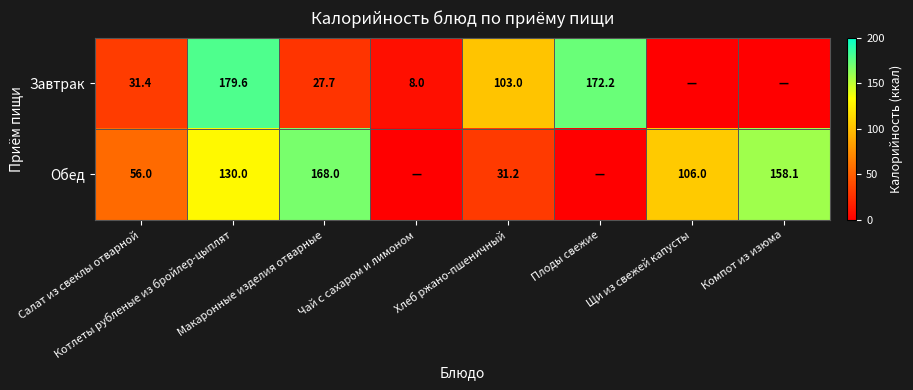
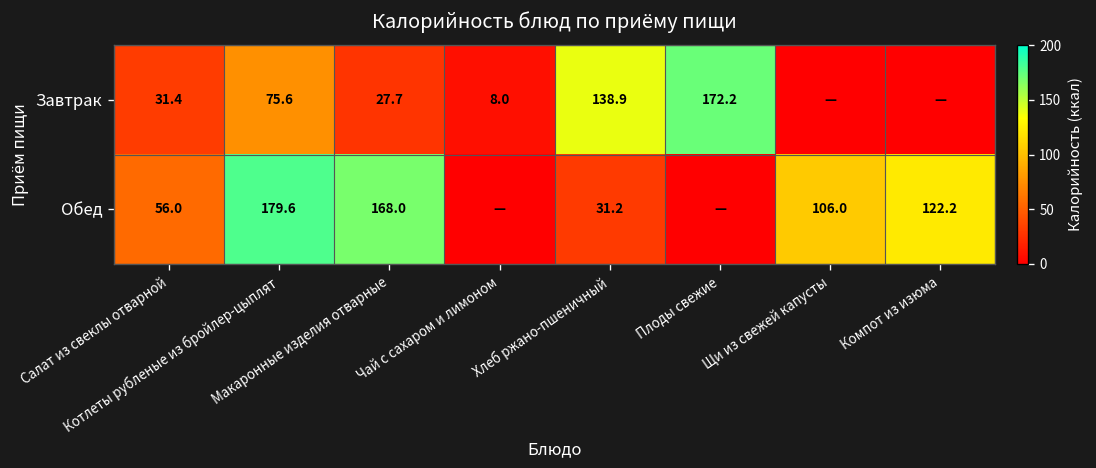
Завтрак, Котлеты рубленые из бройлер-цыплят: 179.6 -> 75.6
Завтрак, Хлеб ржано-пшеничный: 103.0 -> 138.9
Обед, Котлеты рубленые из бройлер-цыплят: 130.0 -> 179.6
Обед, Компот из изюма: 158.1 -> 122.2
